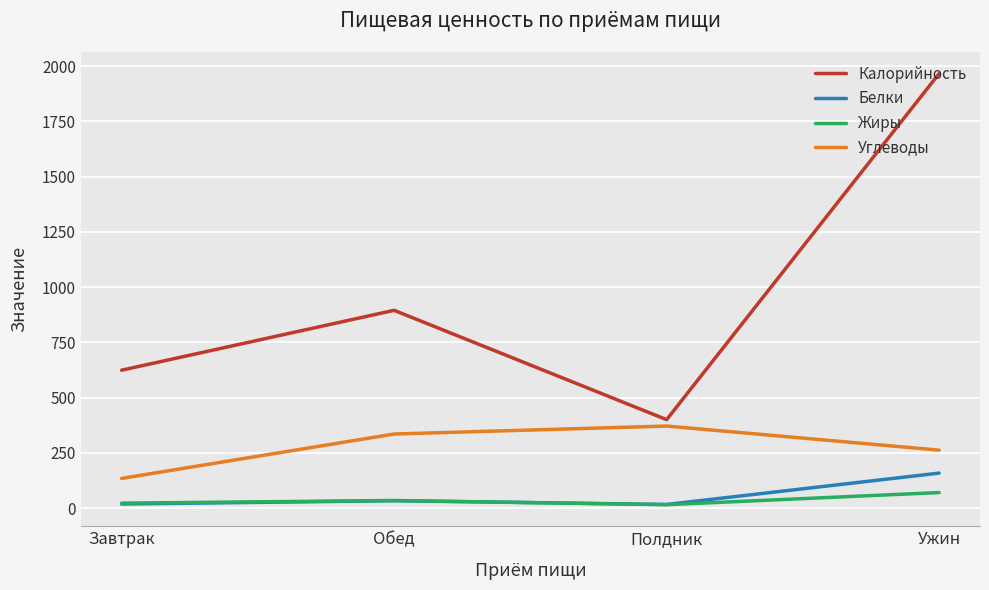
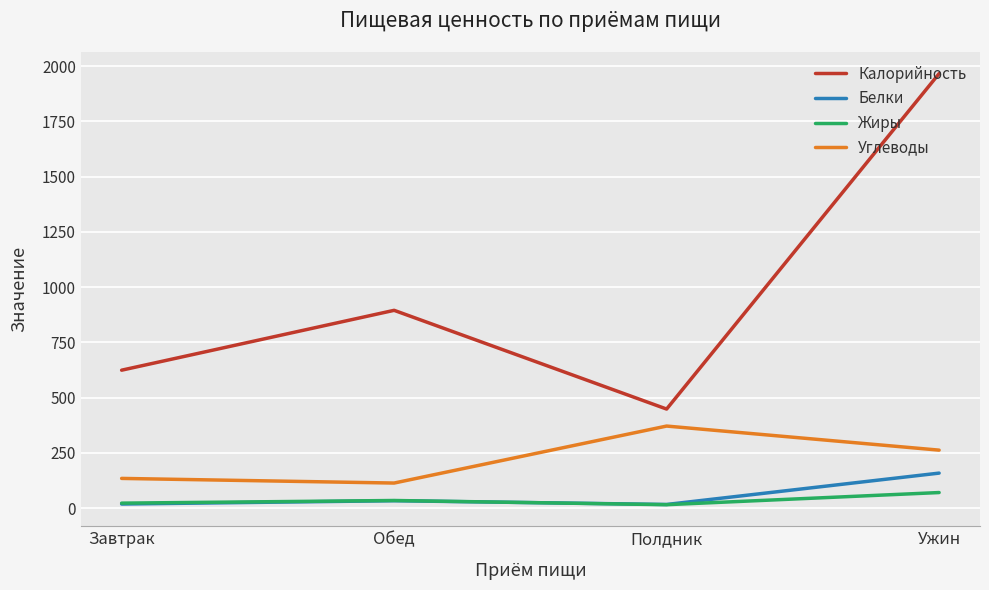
Углеводы, Обед: 340 -> 110
Калорийность, Полдник: 400 -> 450
